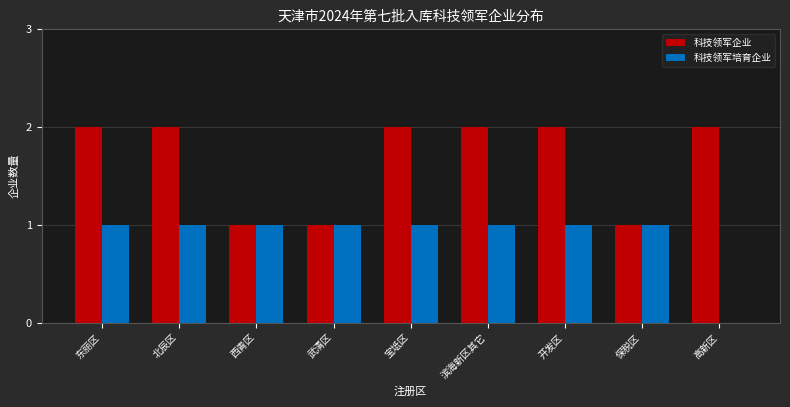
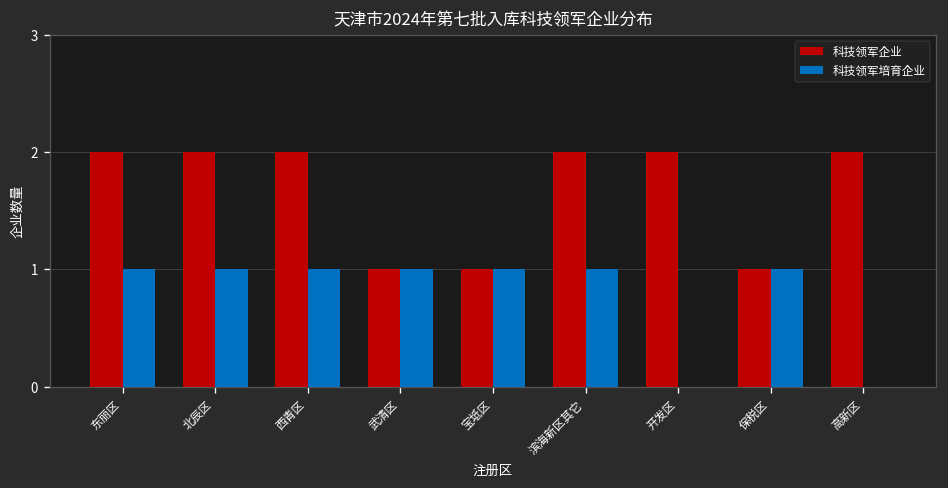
科技领军企业, 西青区: 1 -> 2
科技领军企业, 宝坻区: 2 -> 1
科技领军培育企业, 开发区: 1 -> 0
